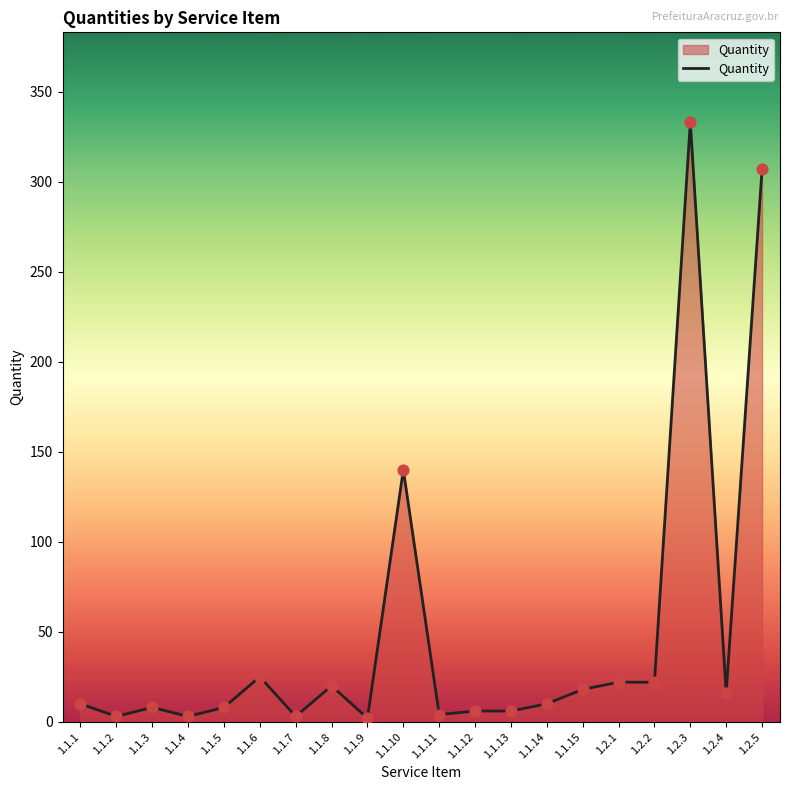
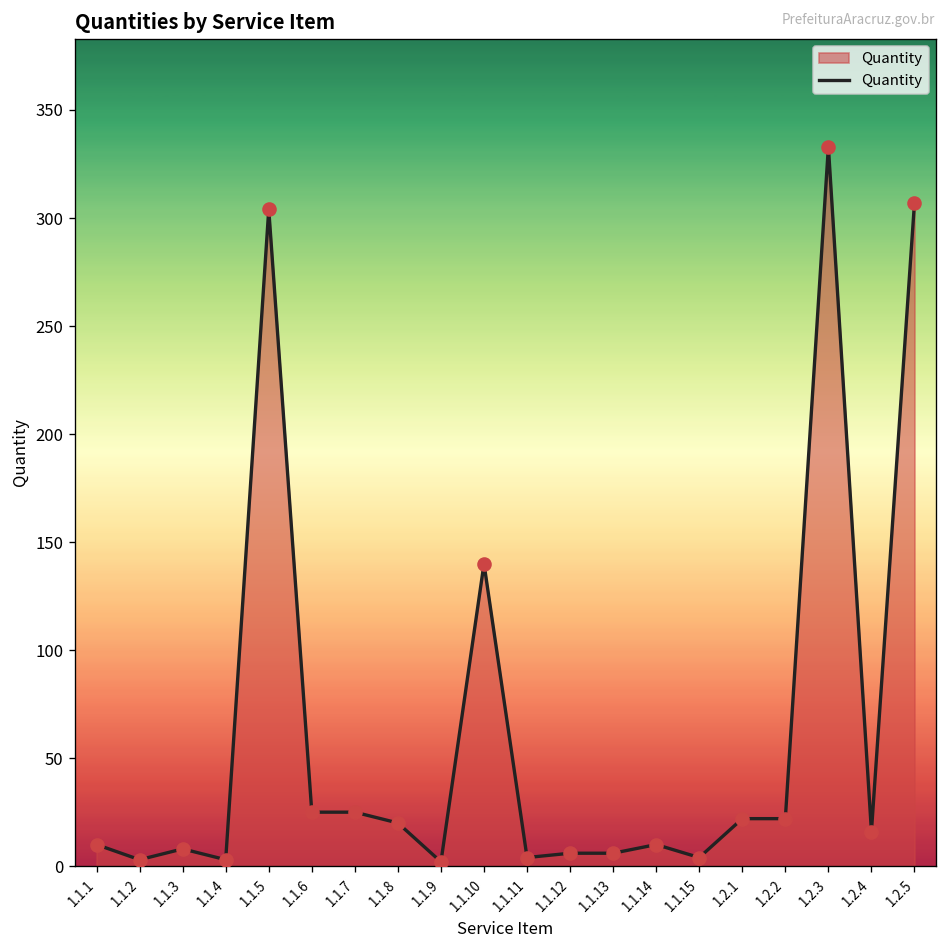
1.1.5: 8 -> 304
1.1.7: 3 -> 25
1.1.15: 18 -> 4
